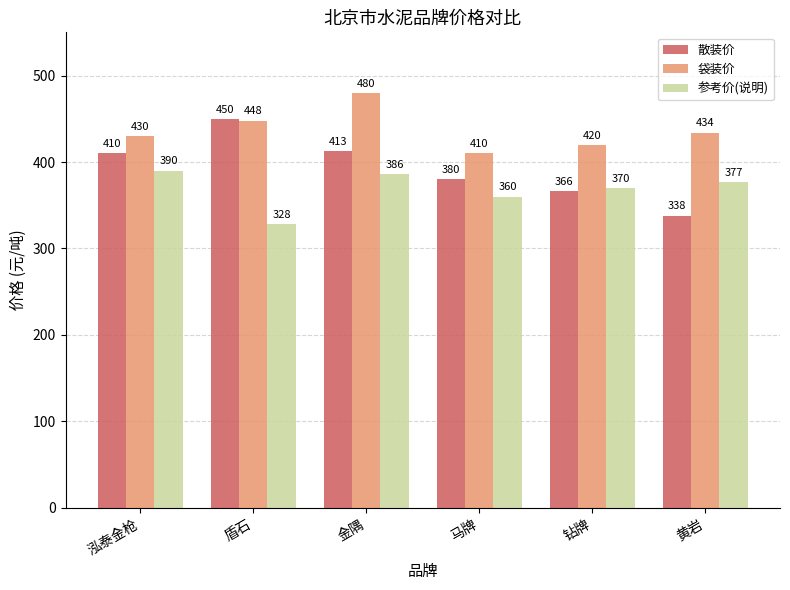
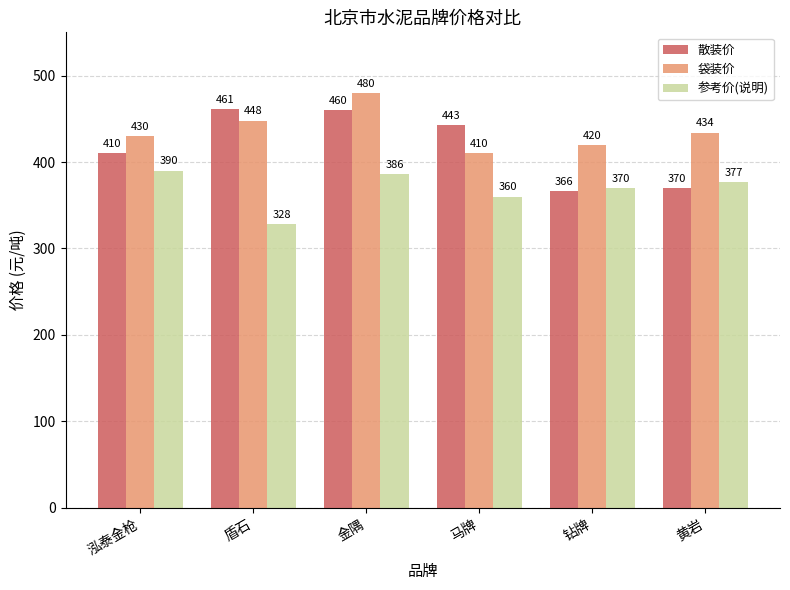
散装价, 盾石: 450 -> 461
散装价, 金隅: 413 -> 460
散装价, 马牌: 380 -> 443
散装价, 黄岩: 338 -> 370
